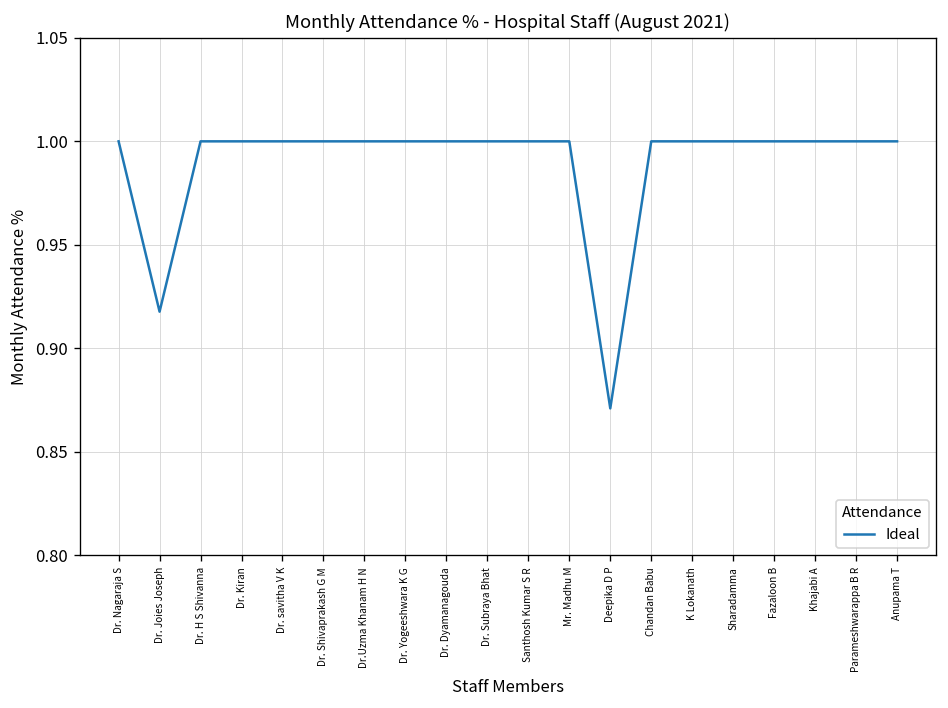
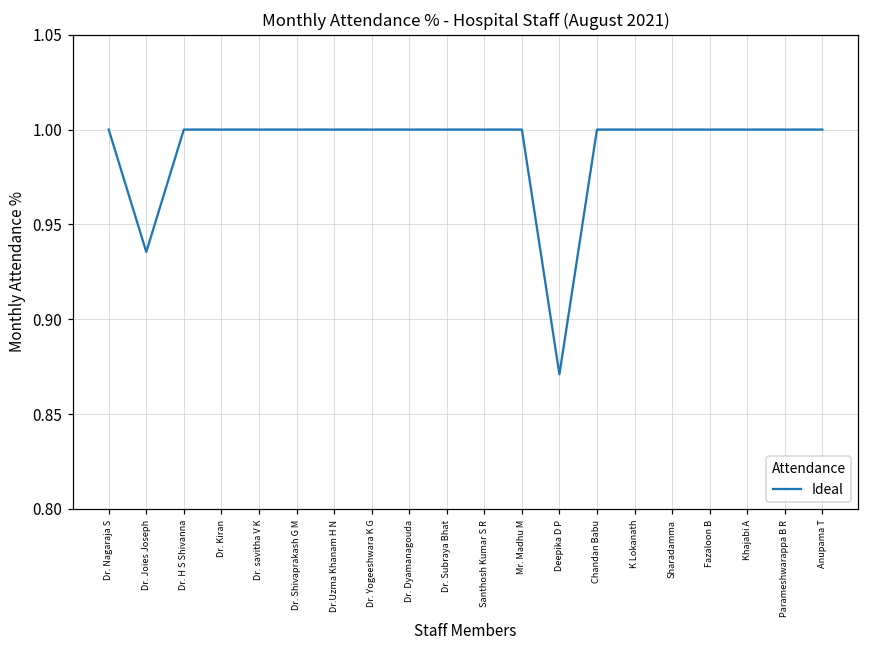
Dr. Joies Joseph: 0.918 -> 0.935
